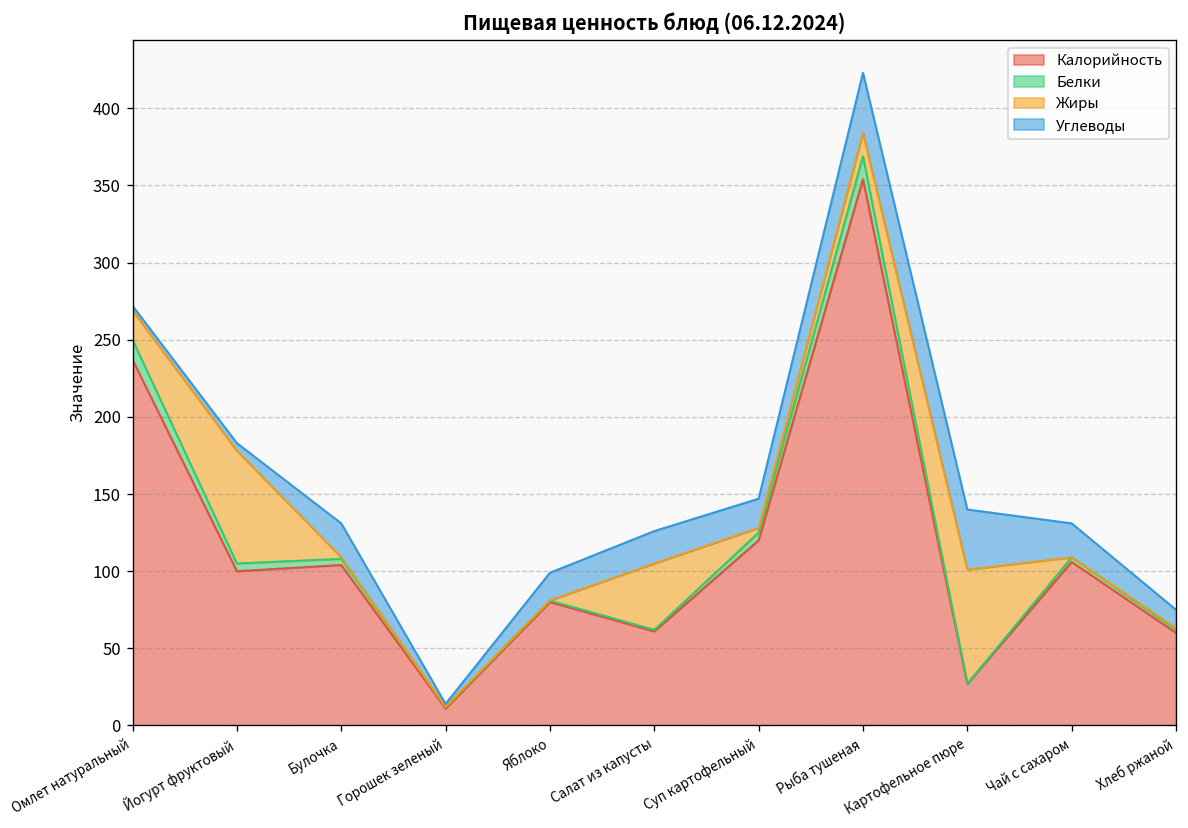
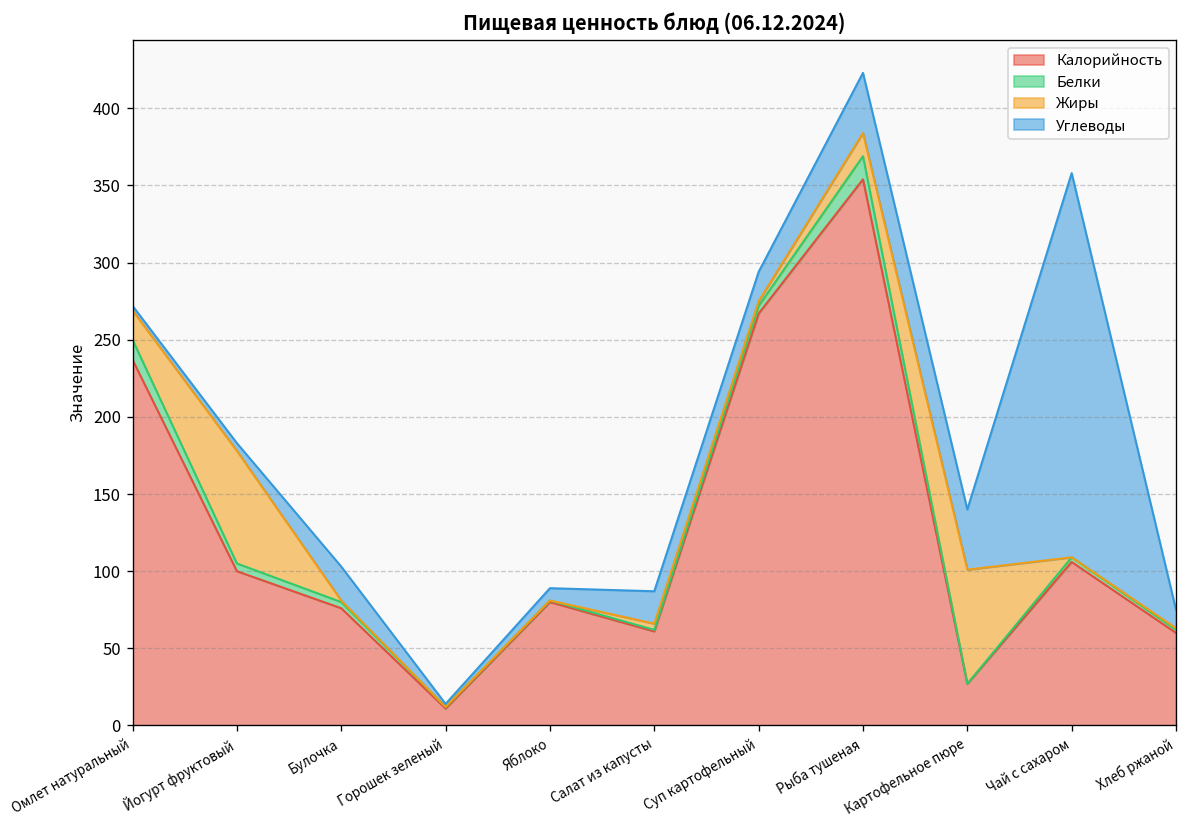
Калорийность, Булочка: 104 -> 76
Углеводы, Яблоко: 18 -> 8
Жиры, Салат из капусты: 43 -> 4
Калорийность, Суп картофельный: 120 -> 267
Углеводы, Чай с сахаром: 22 -> 249
